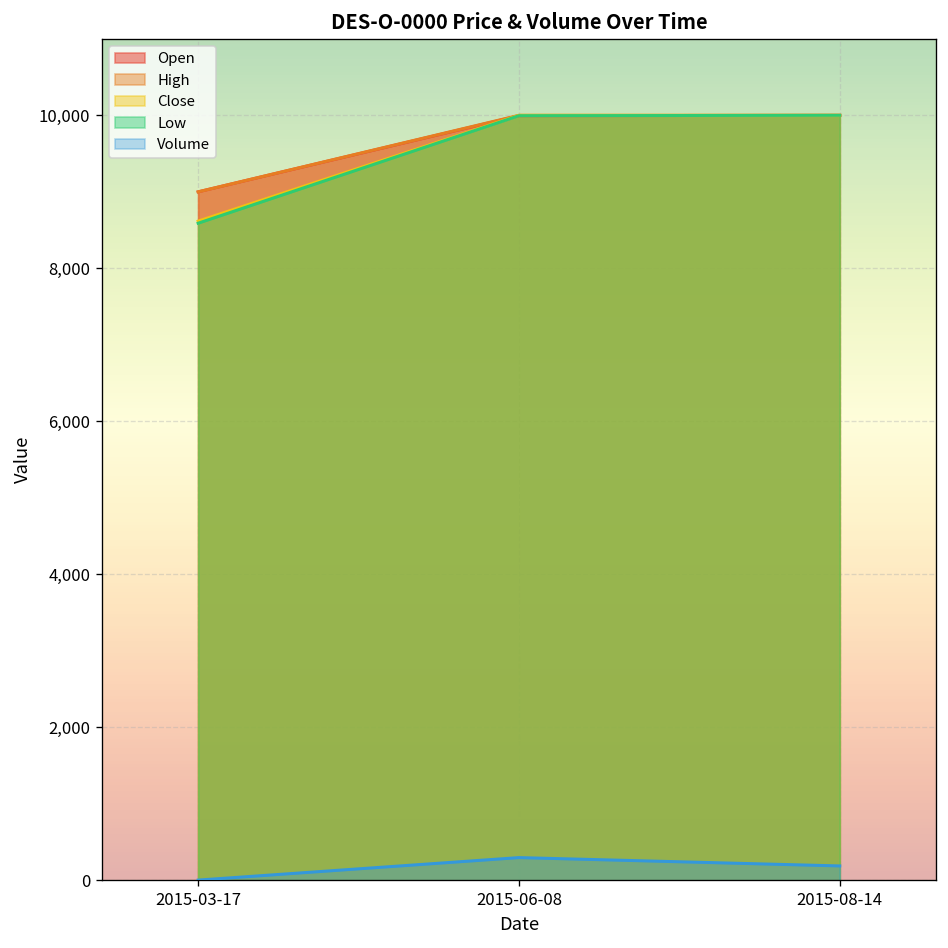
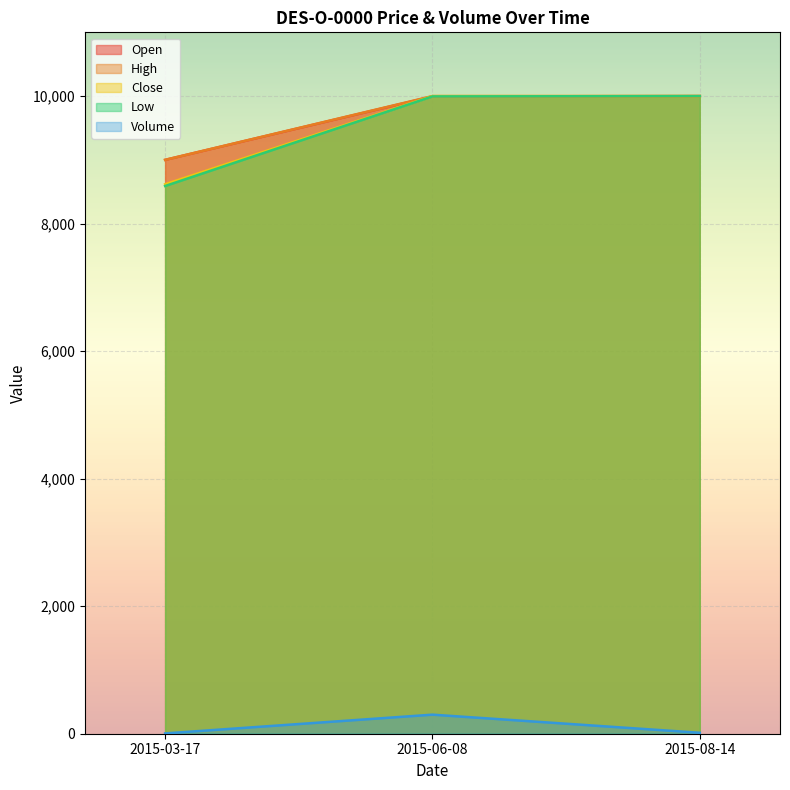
Volume, 2015-08-14: 200 -> 0
